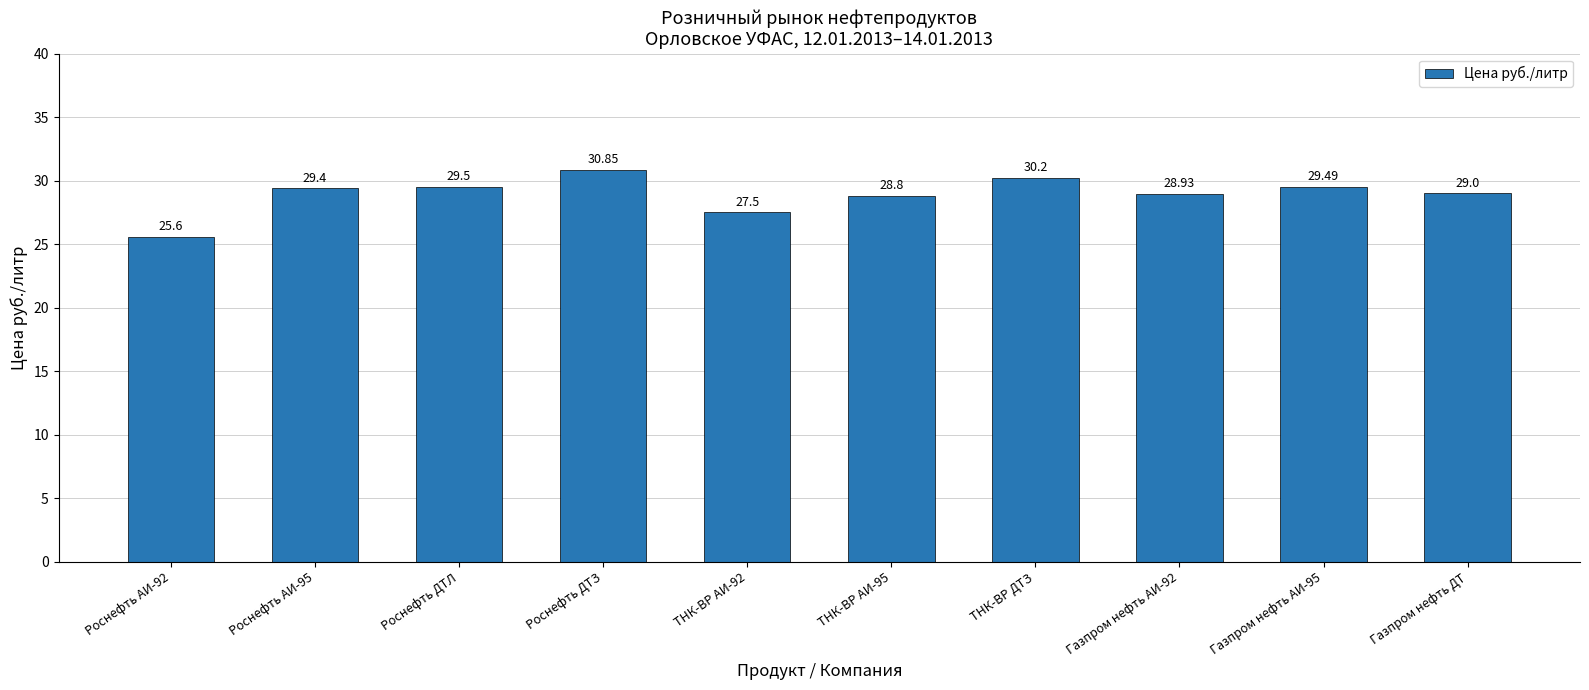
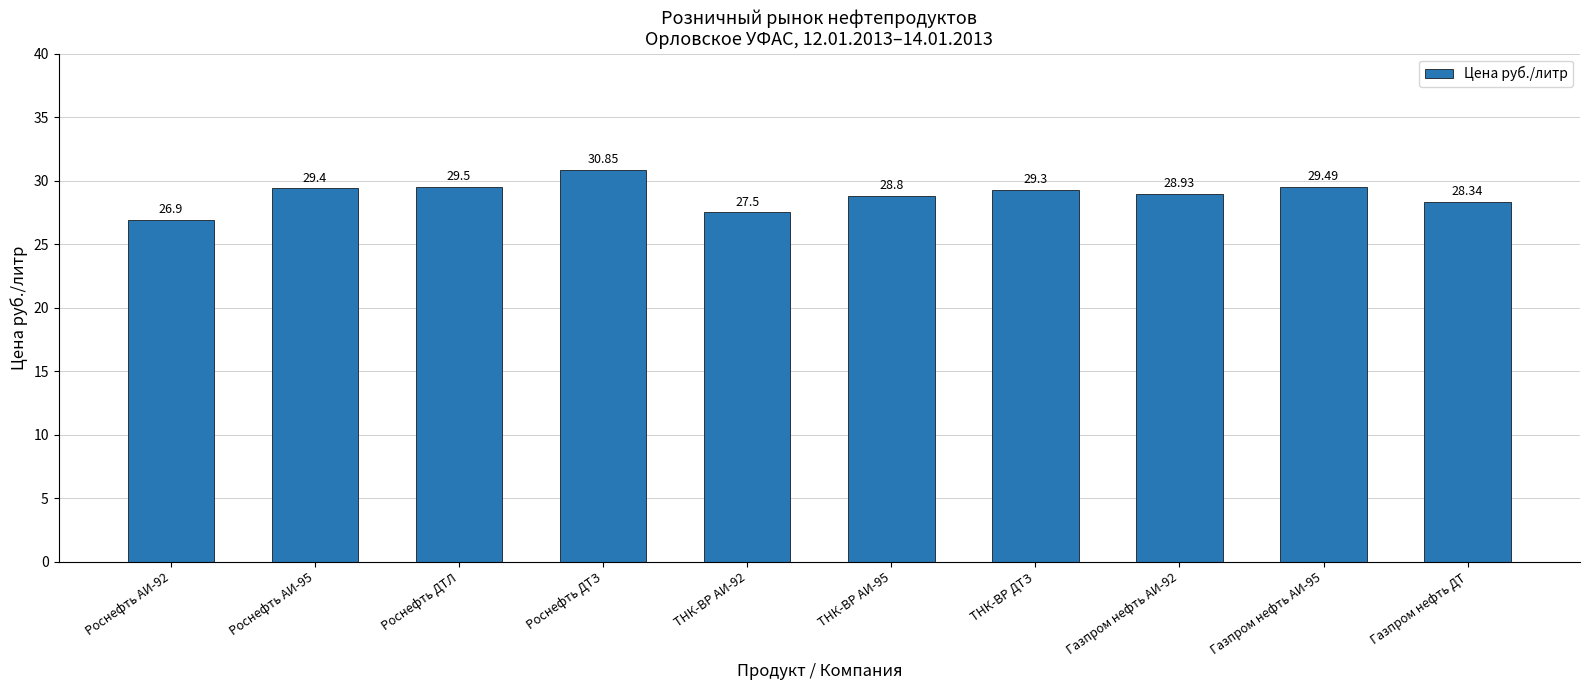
Роснефть АИ-92: 25.6 -> 26.9
ТНК-ВР ДТЗ: 30.2 -> 29.3
Газпром нефть ДТ: 29.0 -> 28.34
